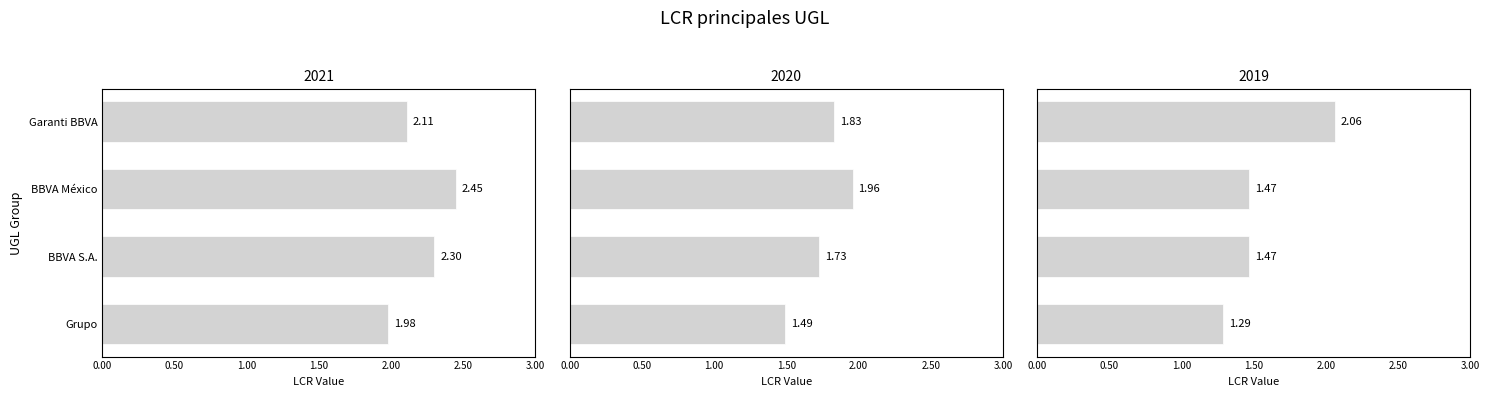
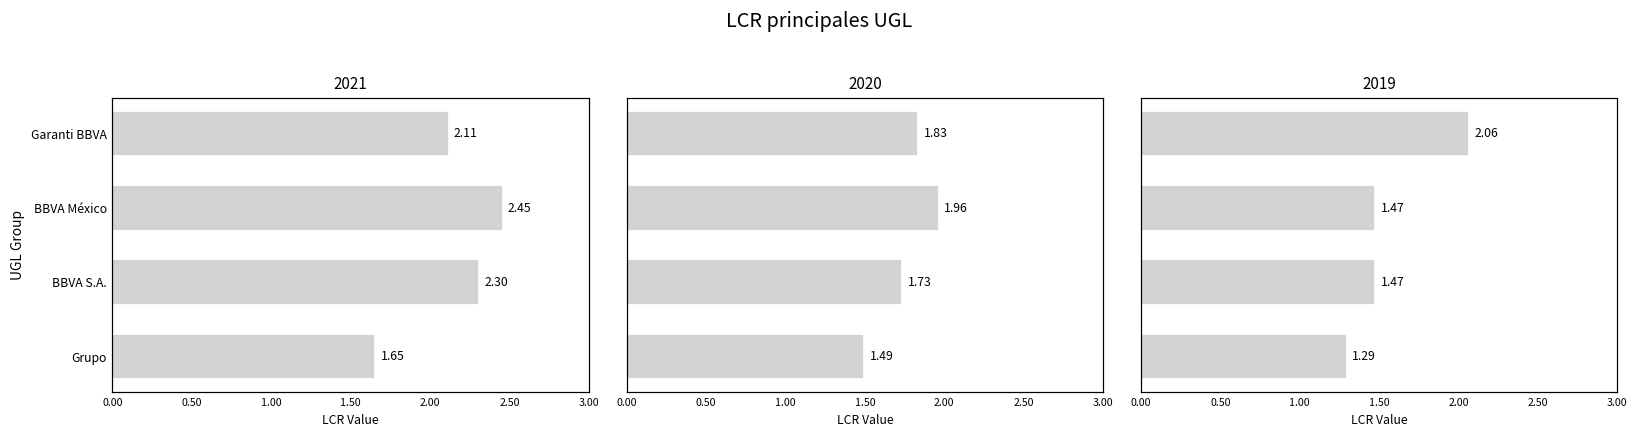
2021, Grupo: 1.98 -> 1.65
